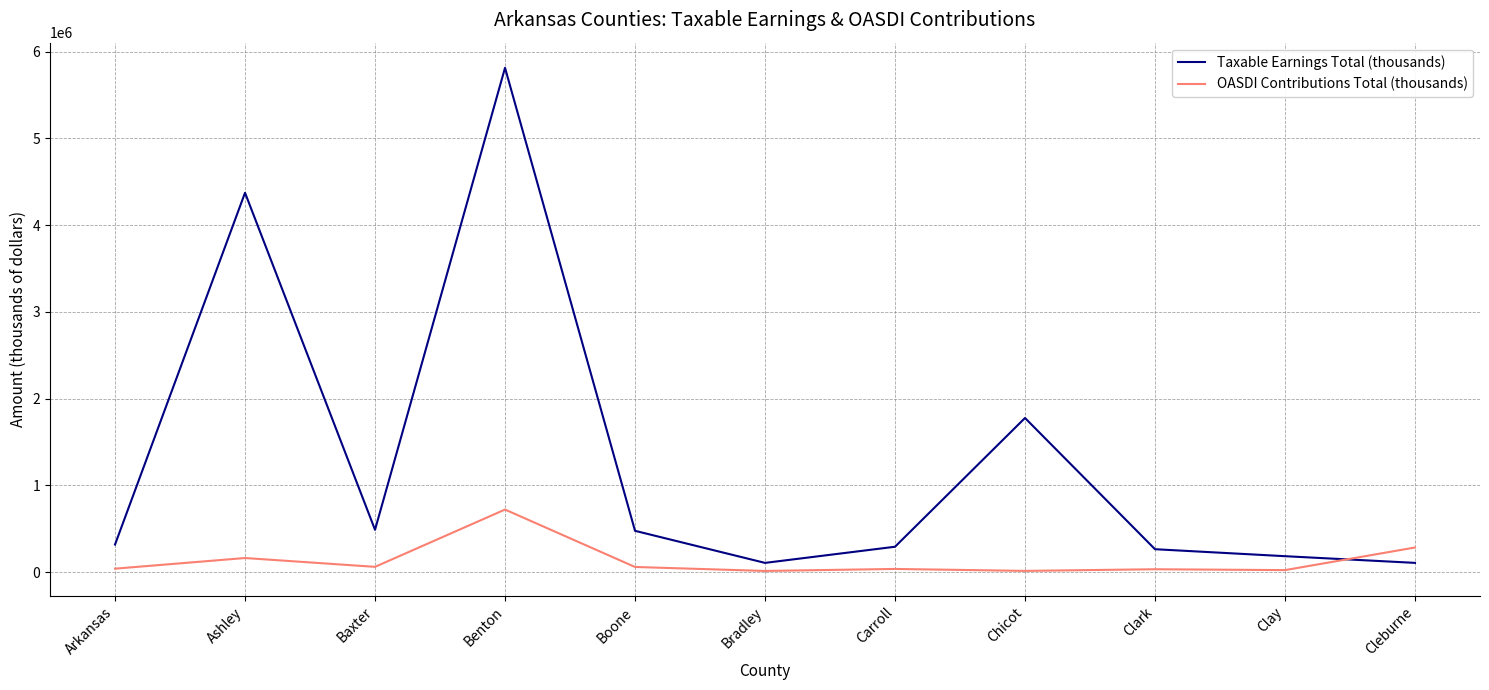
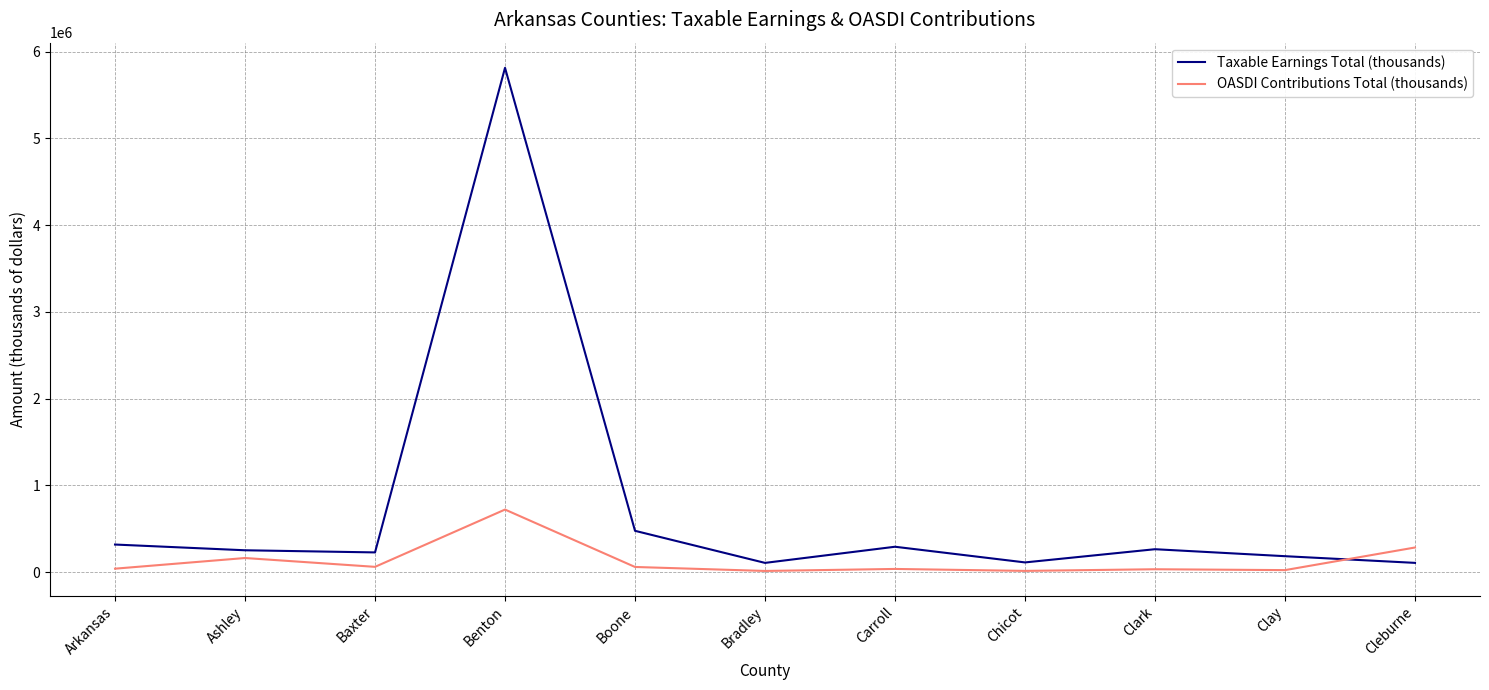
Taxable Earnings Total (thousands), Ashley: 4400000 -> 300000
Taxable Earnings Total (thousands), Baxter: 500000 -> 200000
Taxable Earnings Total (thousands), Chicot: 1800000 -> 100000
